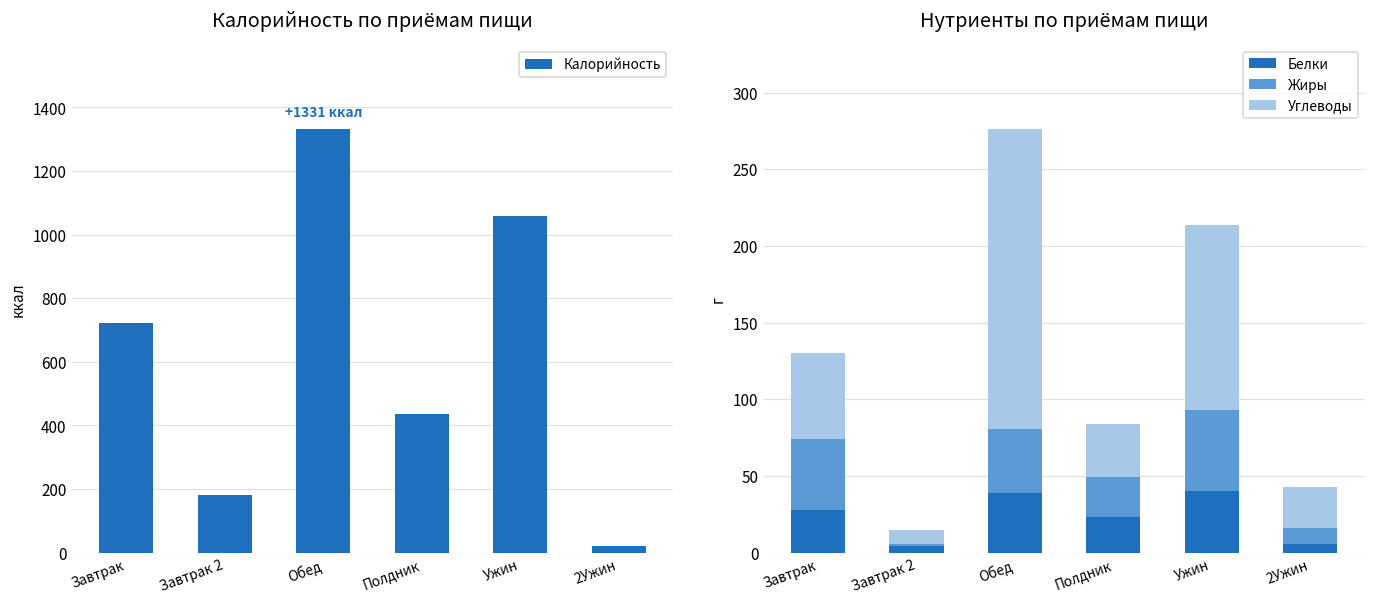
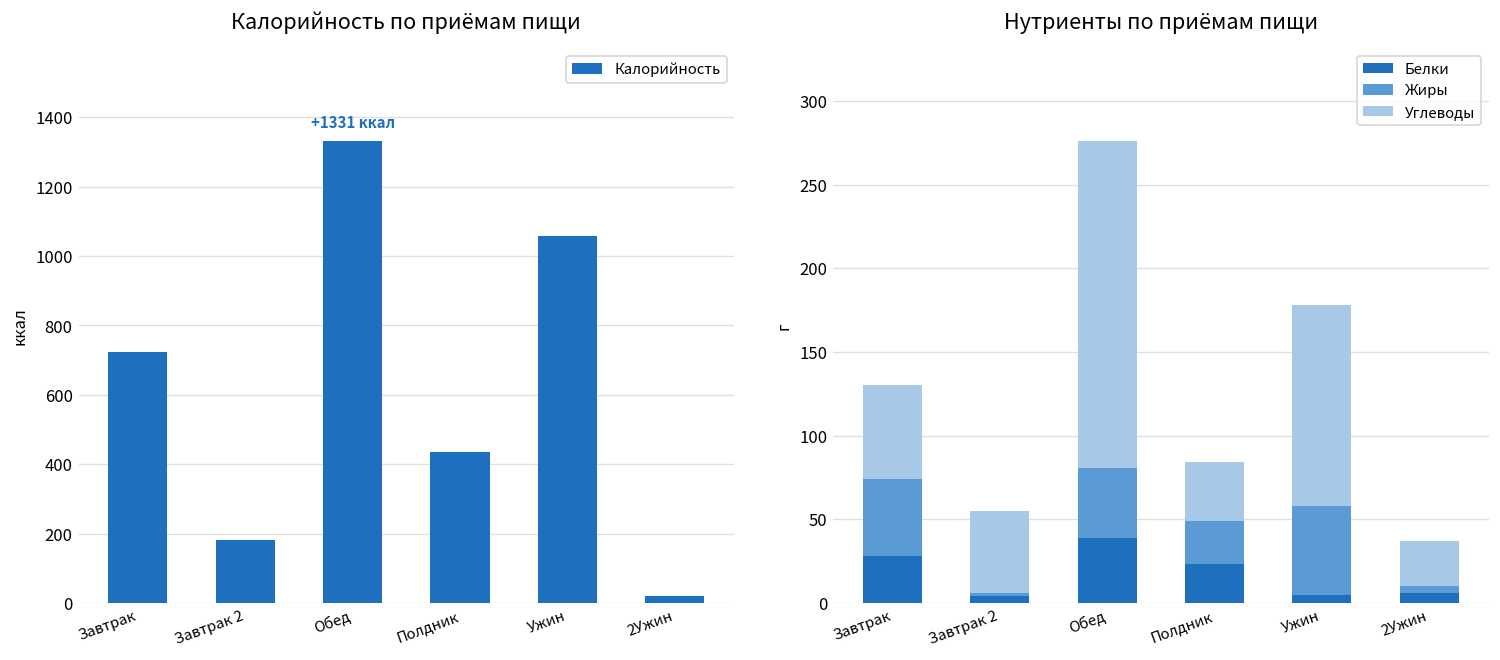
Нутриенты по приёмам пищи, Углеводы, Завтрак 2: 9 -> 49
Нутриенты по приёмам пищи, Белки, Ужин: 40 -> 5
Нутриенты по приёмам пищи, Жиры, 2Ужин: 11 -> 5
